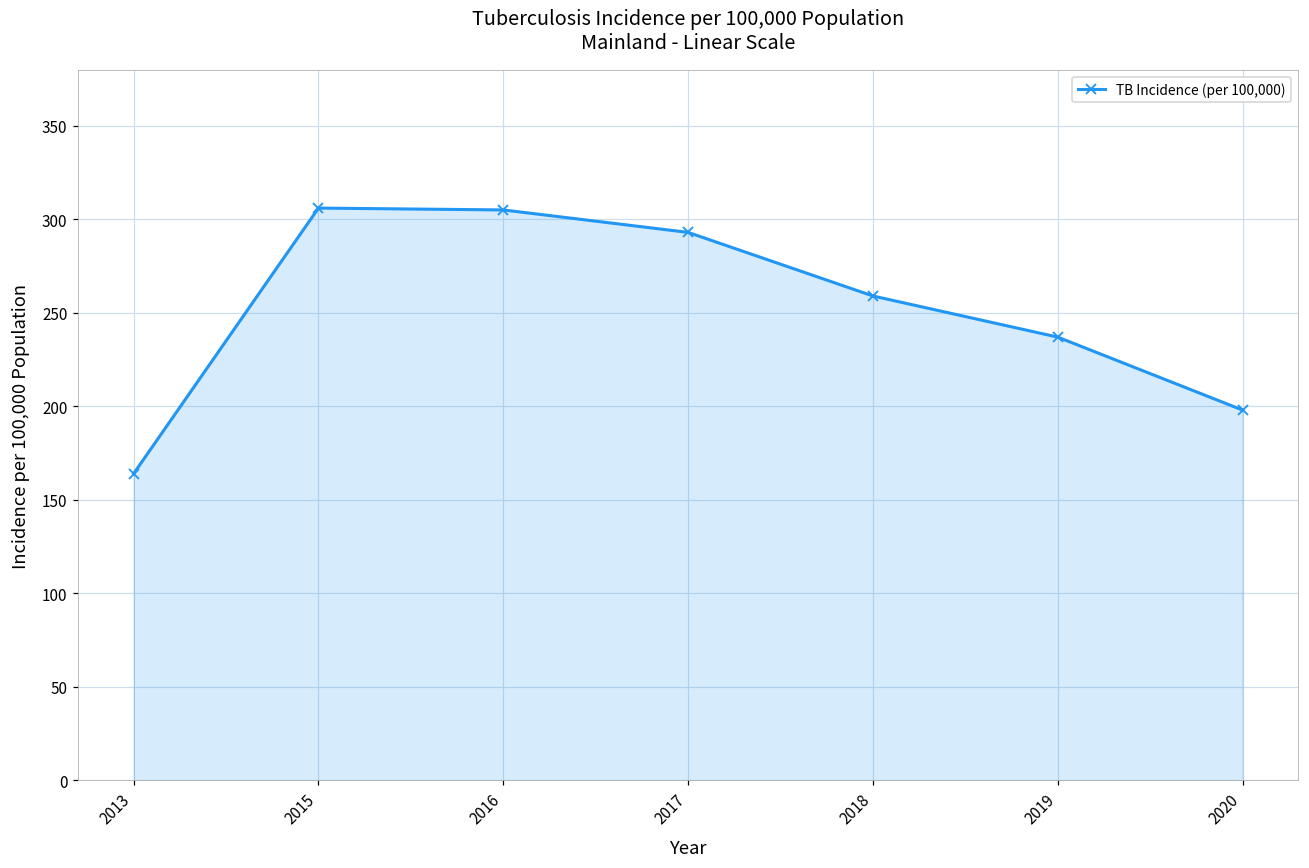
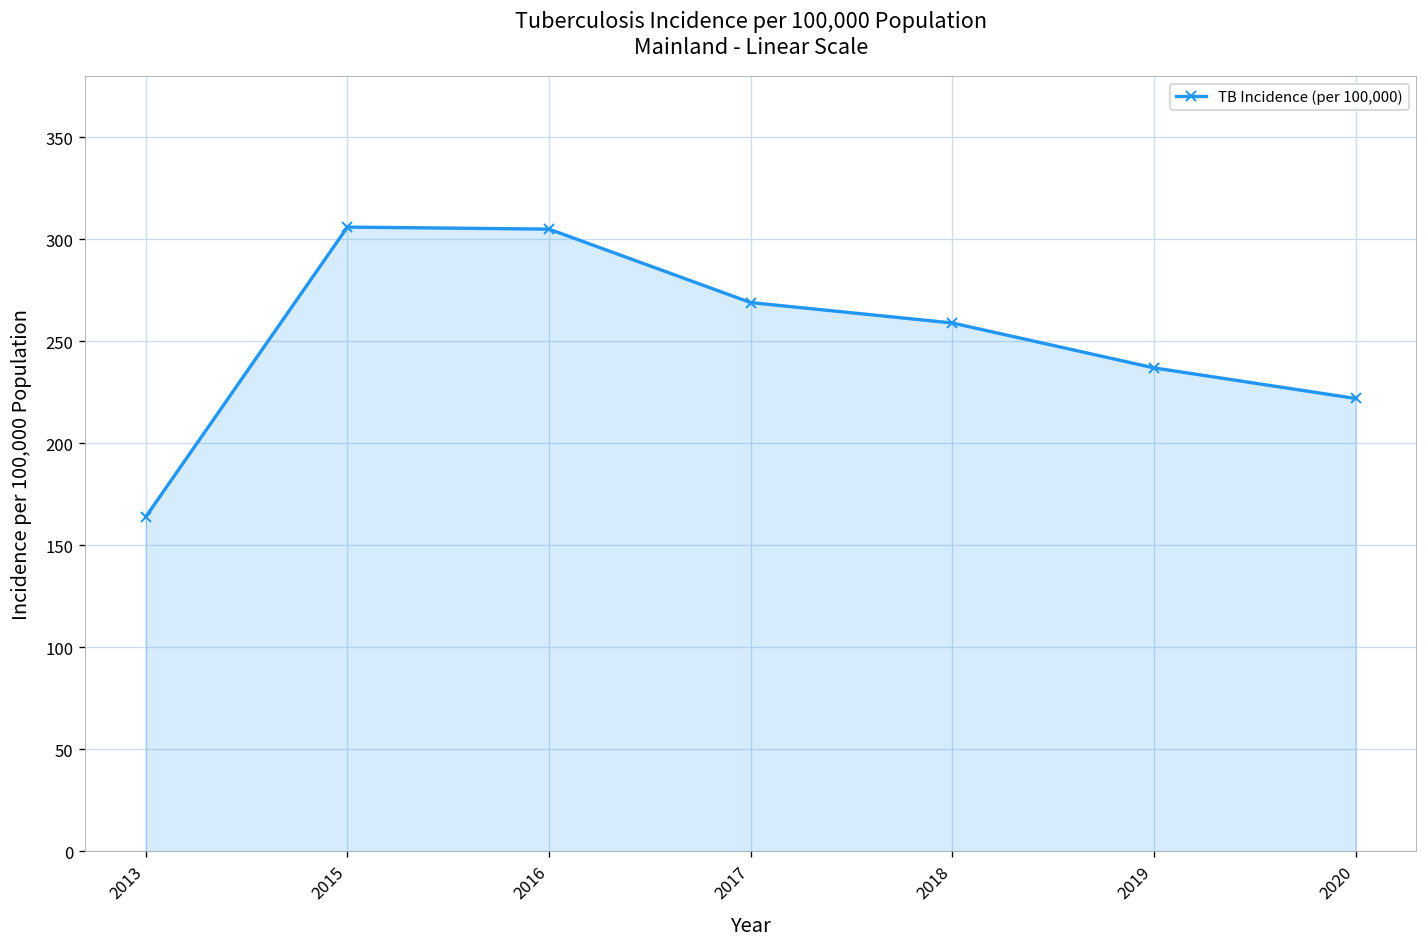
2017: 293 -> 269
2020: 198 -> 222
